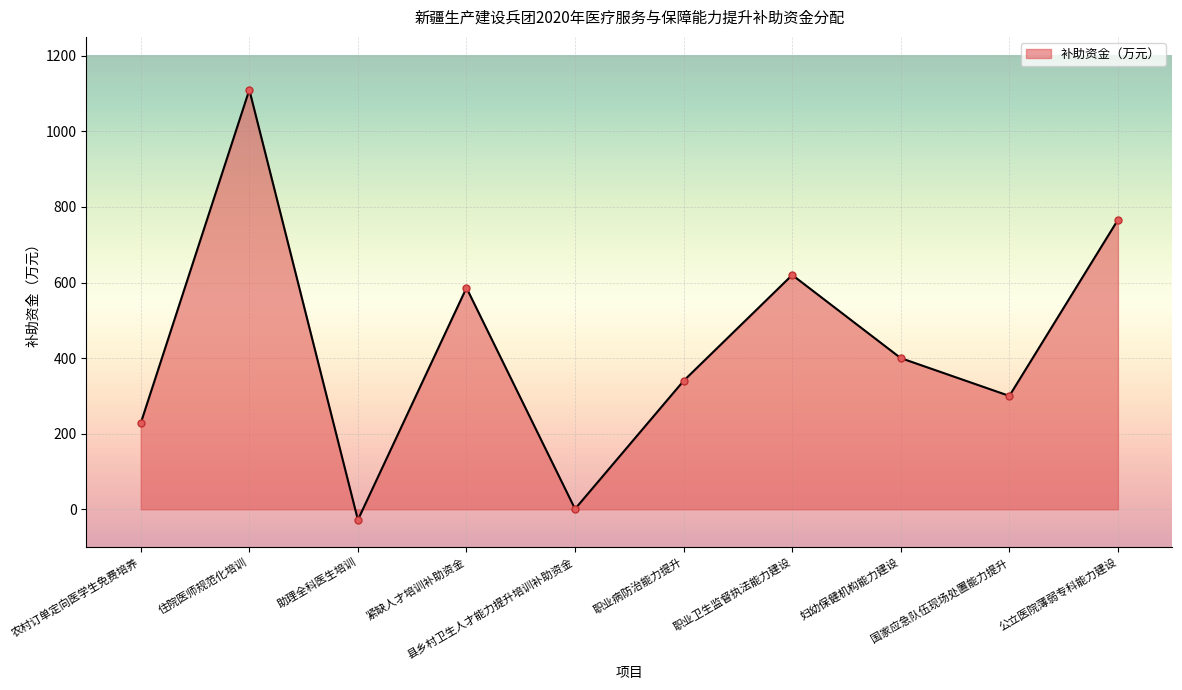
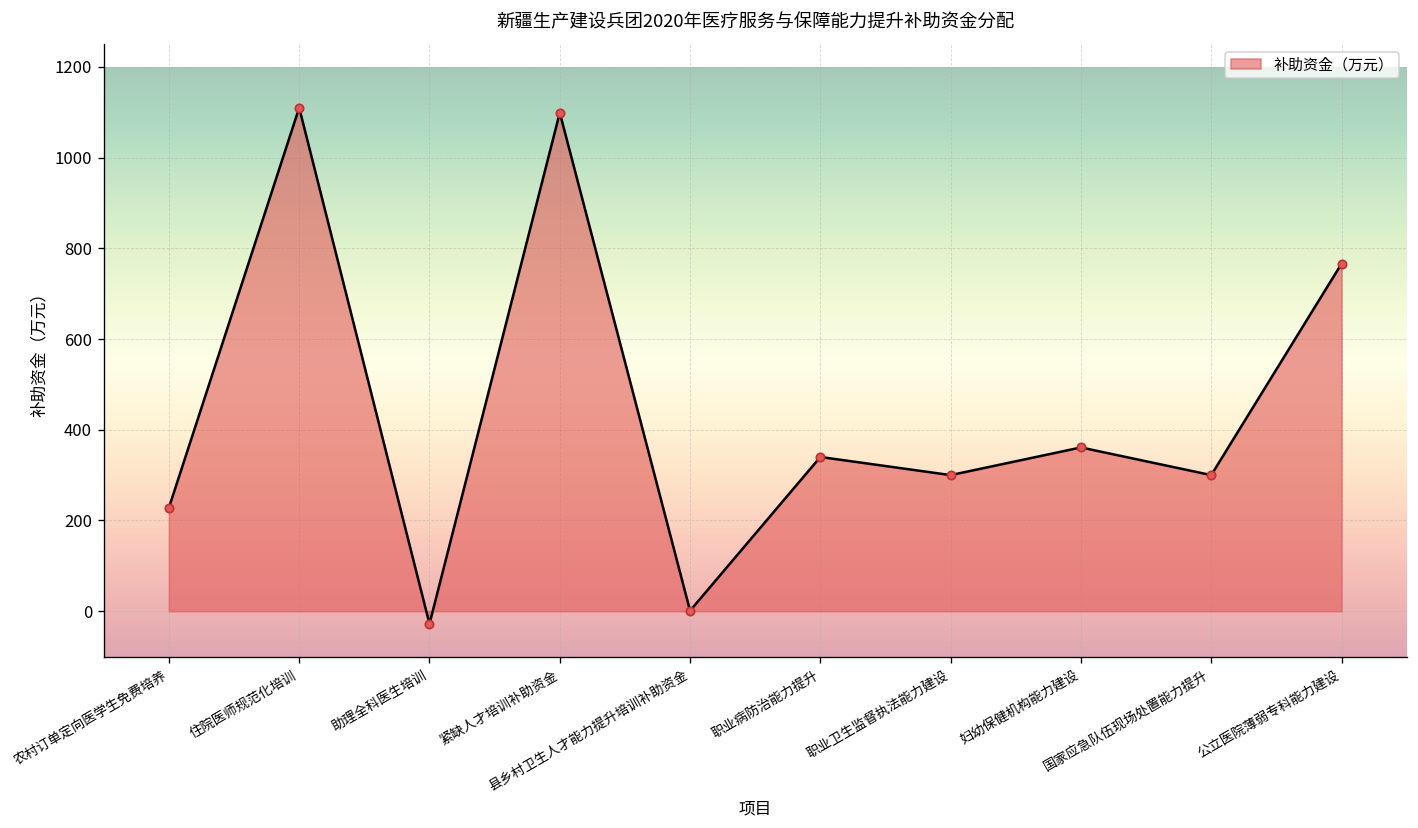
补助资金（万元）, 紧缺人才培训补助资金: 590 -> 1100
补助资金（万元）, 职业卫生监督执法能力建设: 620 -> 300
补助资金（万元）, 妇幼保健机构能力建设: 400 -> 360
